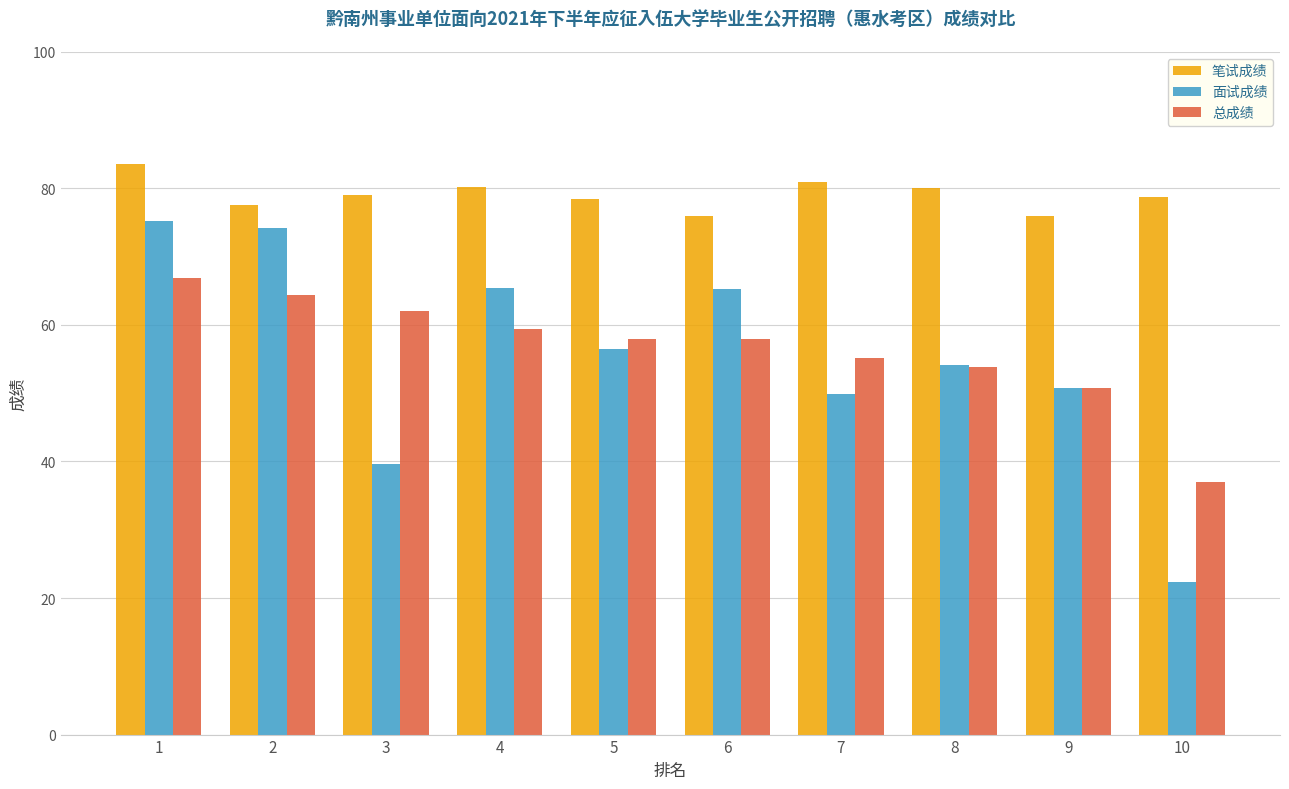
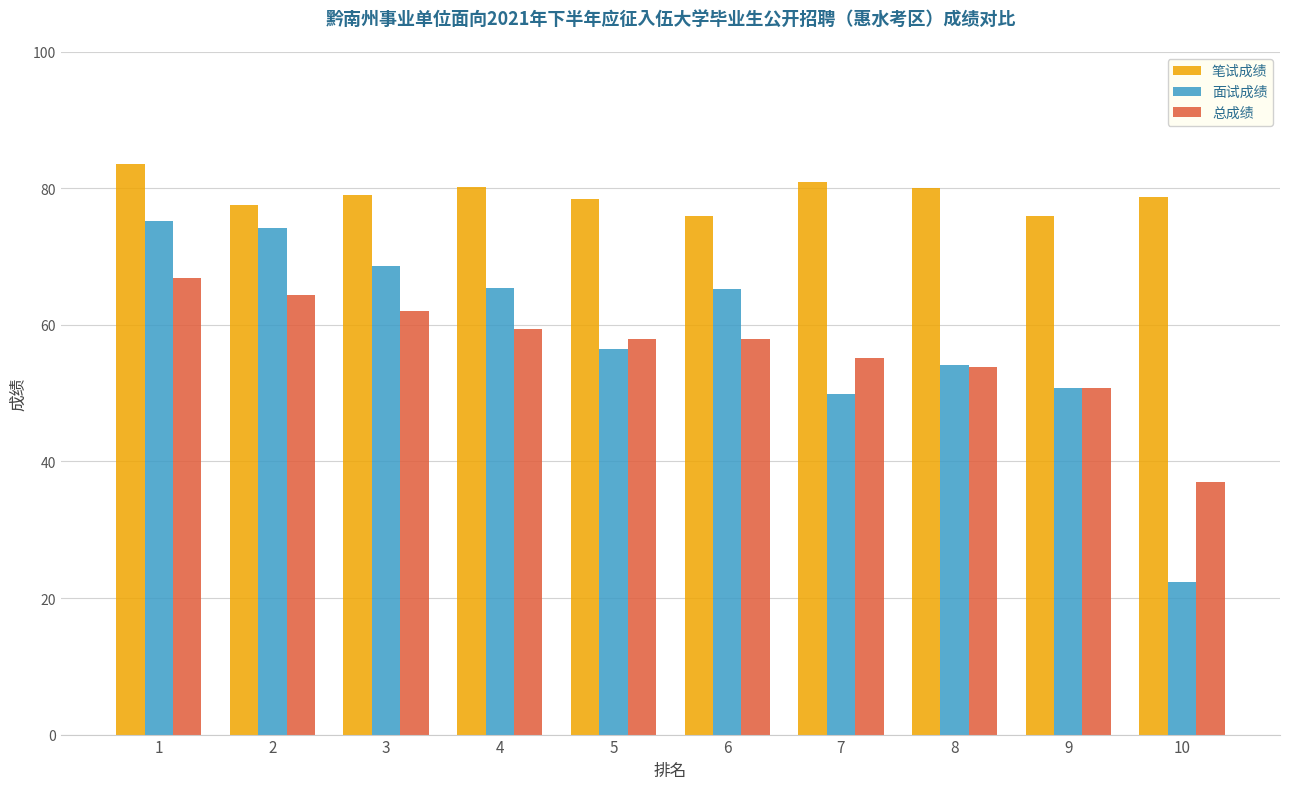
面试成绩, 3: 40 -> 69
